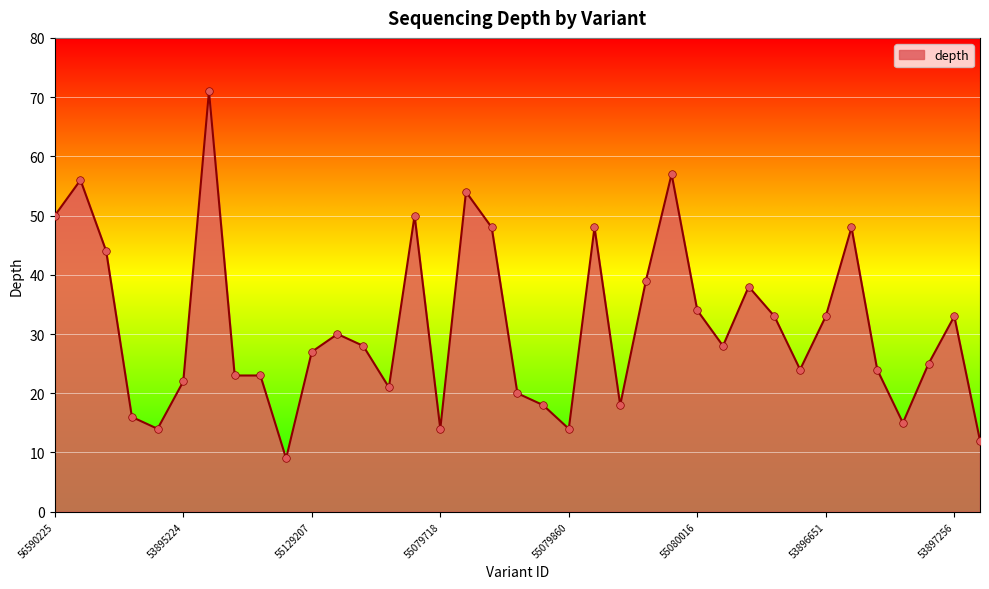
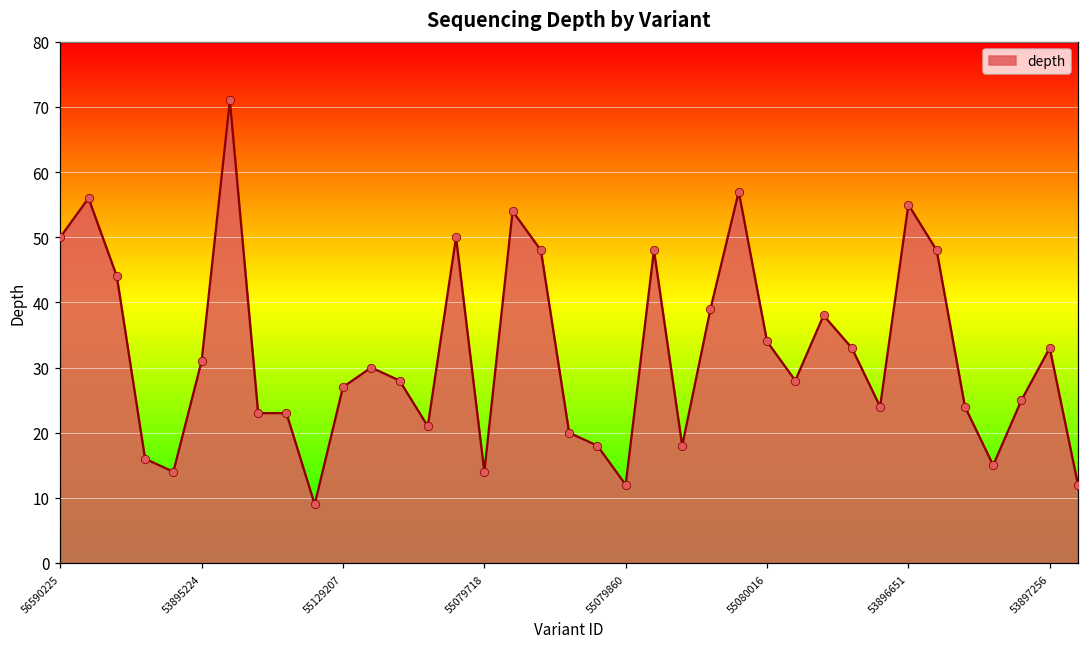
53895224: 22 -> 31
55079860: 14 -> 12
53896651: 33 -> 55
